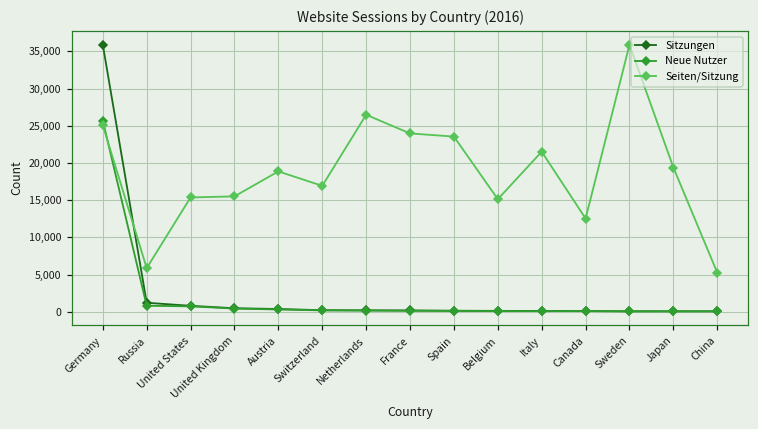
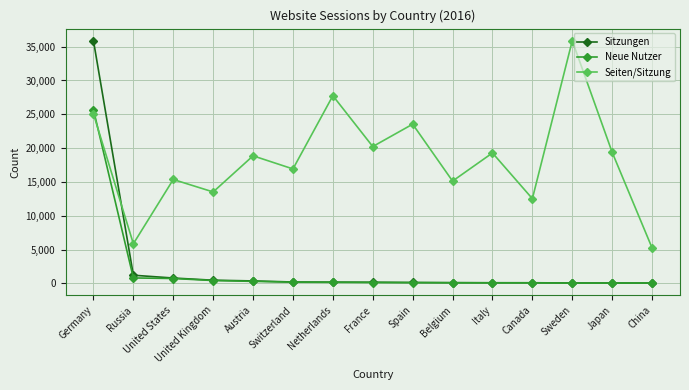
Seiten/Sitzung, United Kingdom: 16,000 -> 14,000
Seiten/Sitzung, Netherlands: 26,000 -> 28,000
Seiten/Sitzung, France: 24,000 -> 20,000
Seiten/Sitzung, Italy: 22,000 -> 19,000
